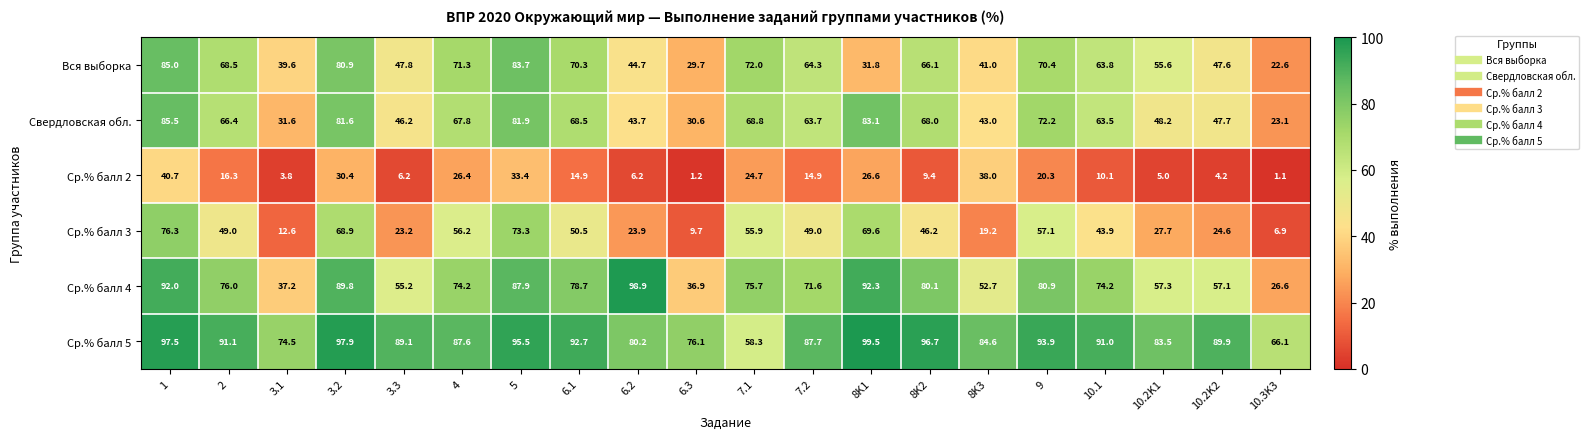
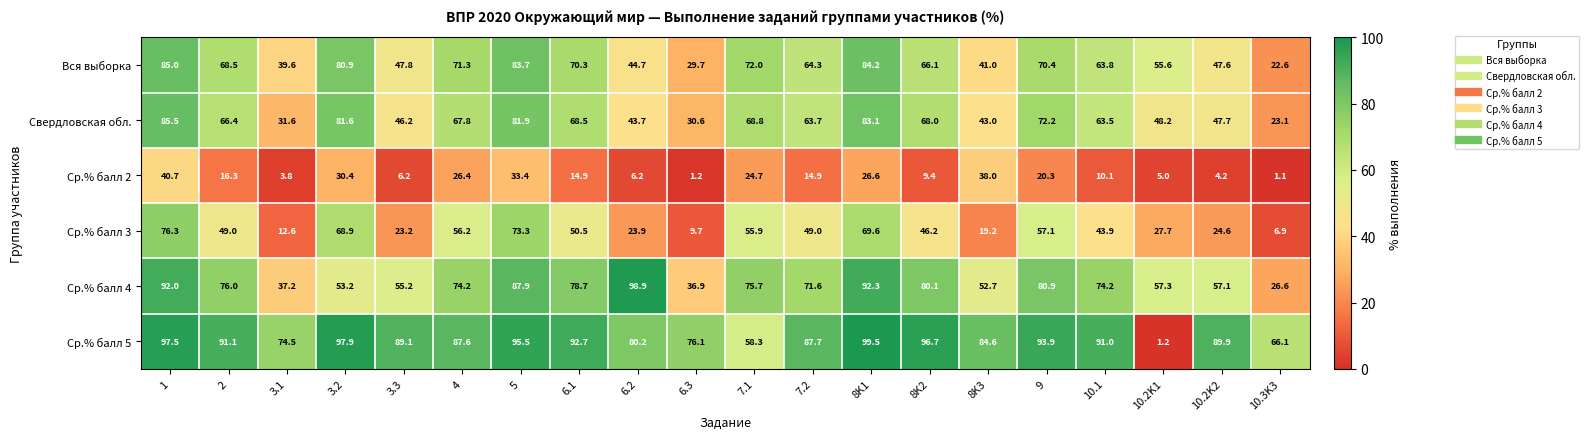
Вся выборка, 8K1: 31.8 -> 84.2
Ср.% балл 4, 3.2: 89.8 -> 53.2
Ср.% балл 5, 10.2K1: 83.5 -> 1.2
